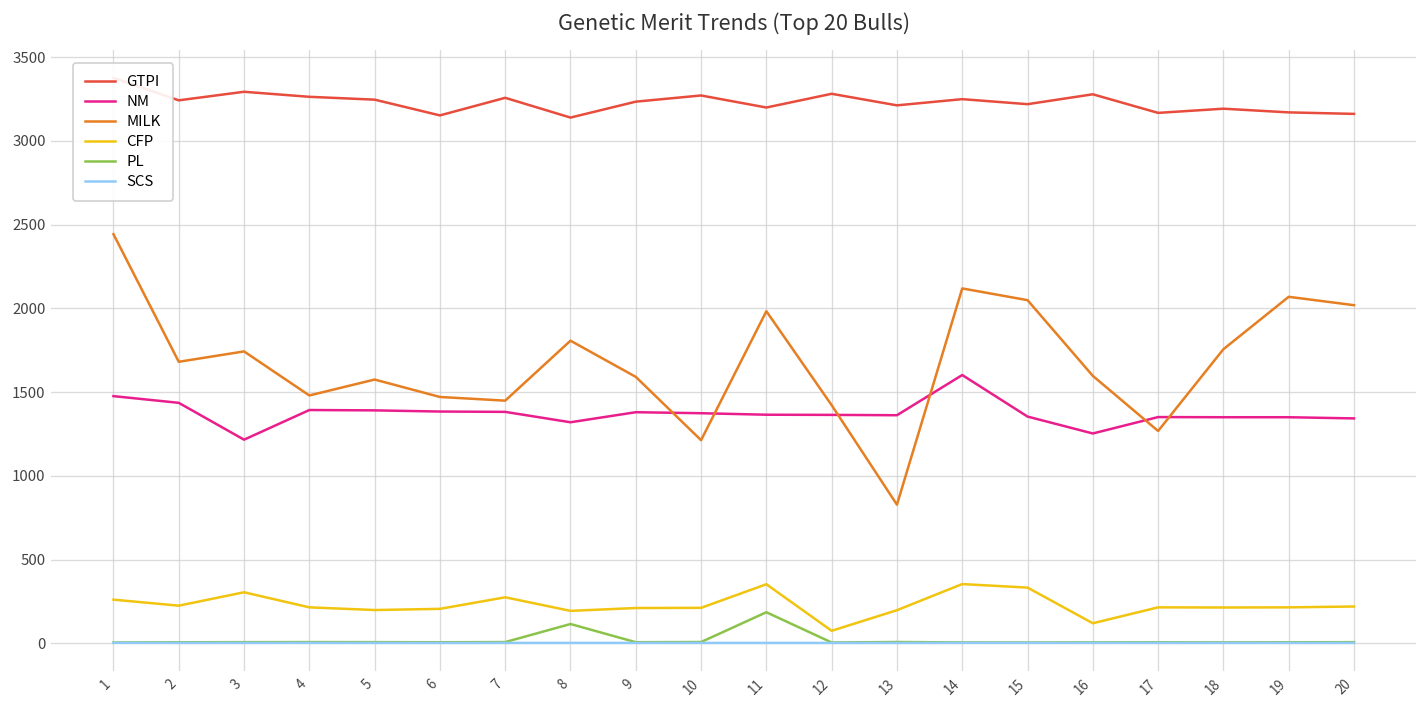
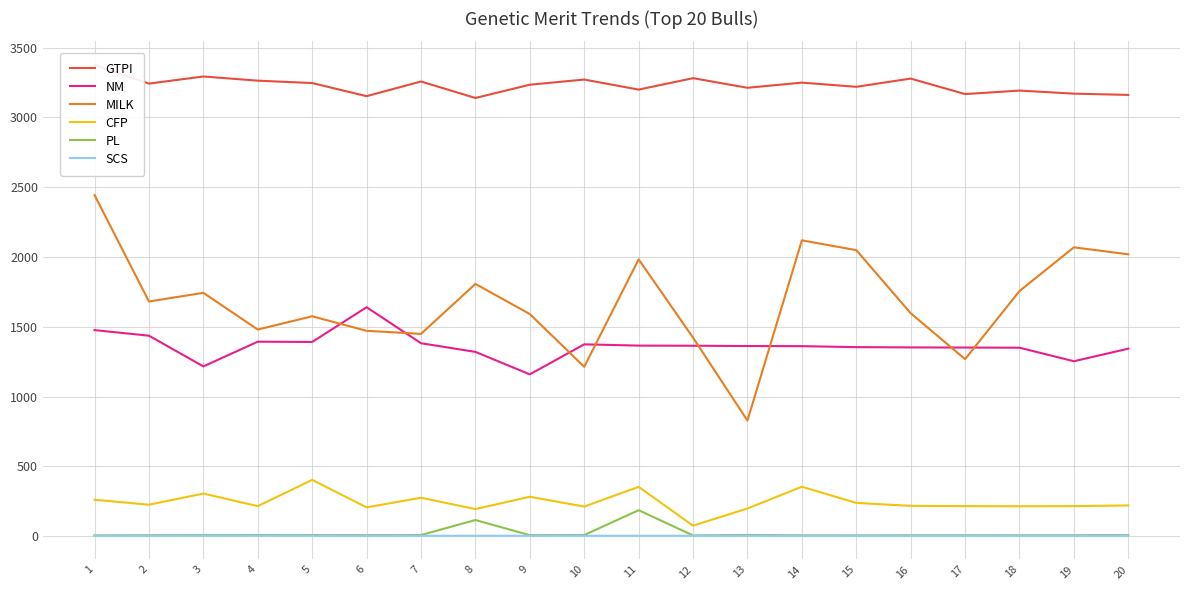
CFP, 5: 200 -> 400
NM, 6: 1380 -> 1640
NM, 9: 1380 -> 1160
CFP, 9: 210 -> 280
NM, 14: 1600 -> 1360
CFP, 15: 330 -> 240
NM, 16: 1250 -> 1350
CFP, 16: 120 -> 220
NM, 19: 1350 -> 1250
